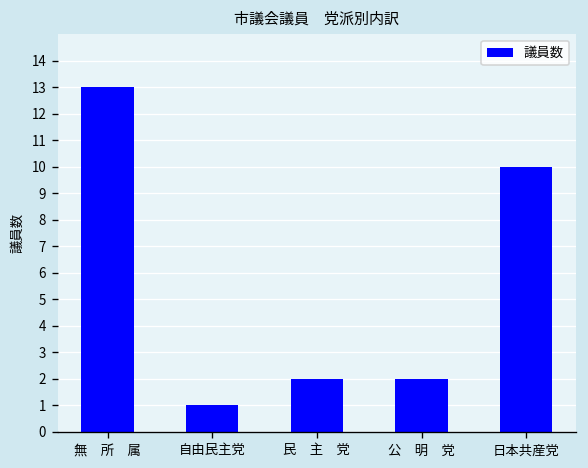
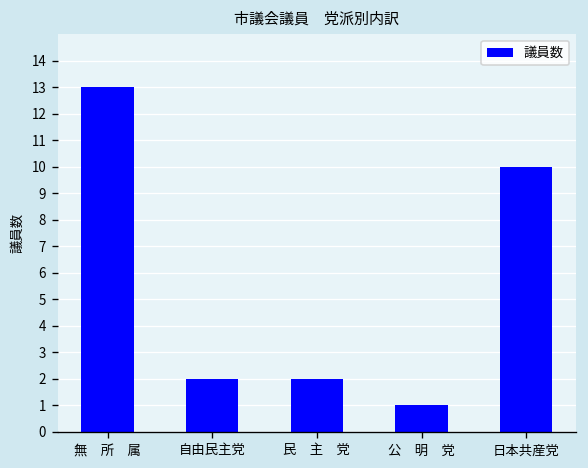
自由民主党: 1 -> 2
公 明 党: 2 -> 1
